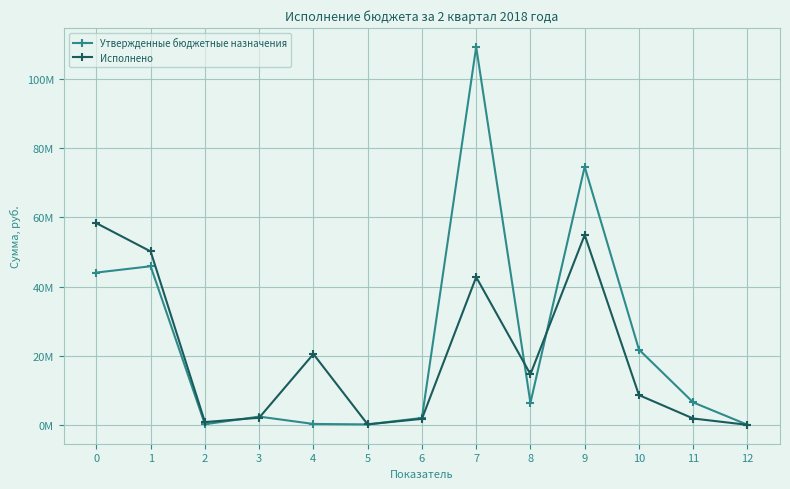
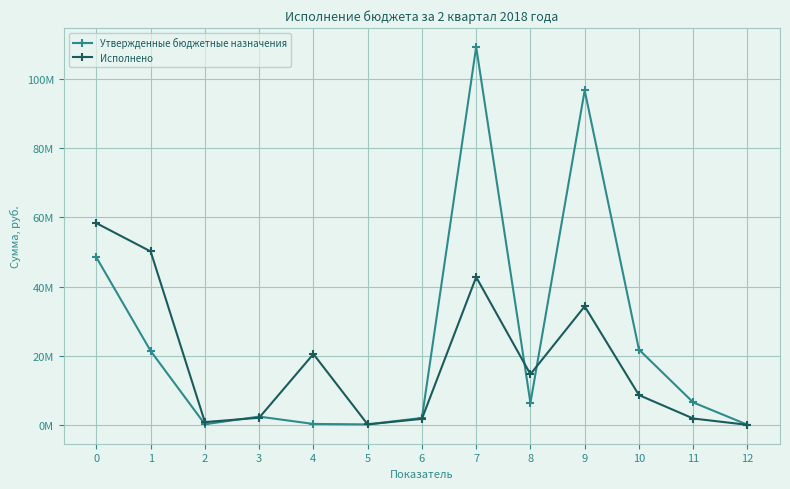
Утвержденные бюджетные назначения, 0: 44000000 -> 48000000
Утвержденные бюджетные назначения, 1: 46000000 -> 21000000
Утвержденные бюджетные назначения, 9: 75000000 -> 97000000
Исполнено, 9: 55000000 -> 34000000
